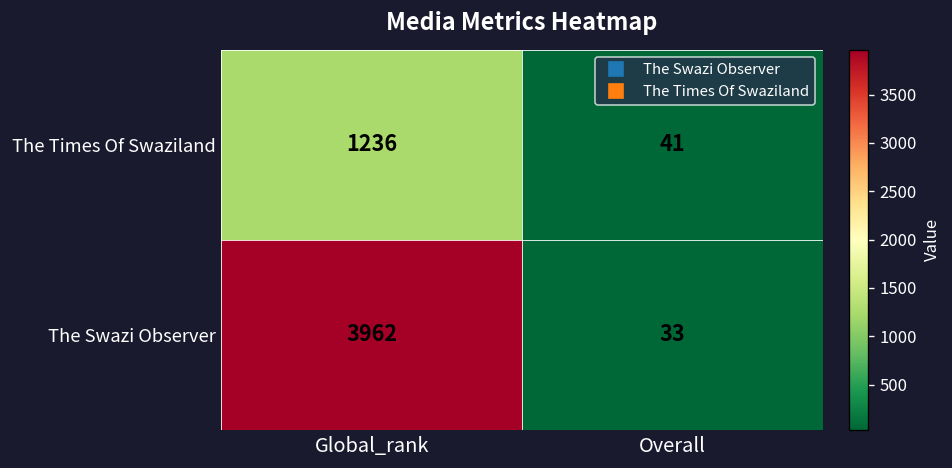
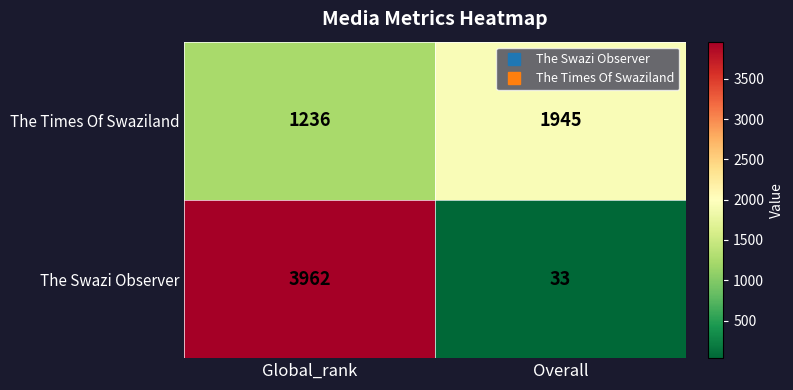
The Times Of Swaziland, Overall: 41 -> 1945
